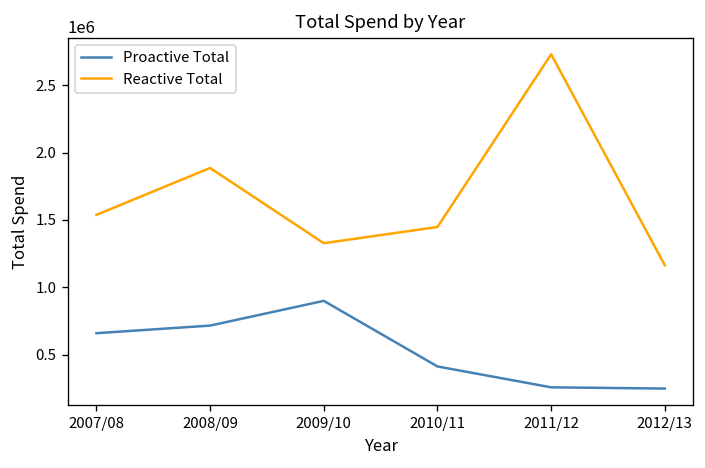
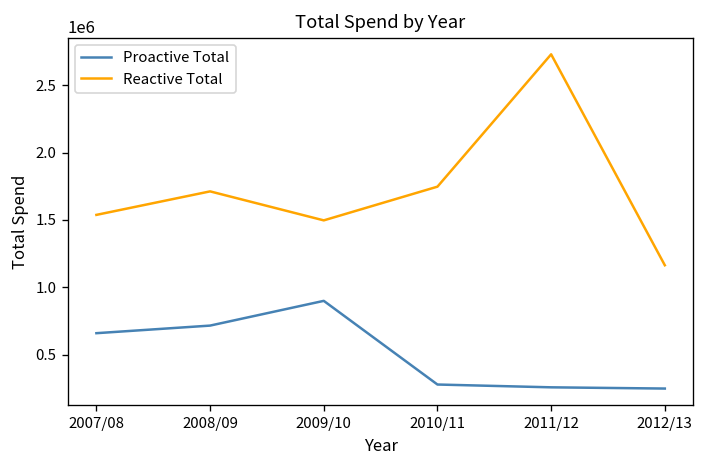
Reactive Total, 2008/09: 1890000 -> 1710000
Reactive Total, 2009/10: 1330000 -> 1500000
Proactive Total, 2010/11: 410000 -> 280000
Reactive Total, 2010/11: 1450000 -> 1750000
